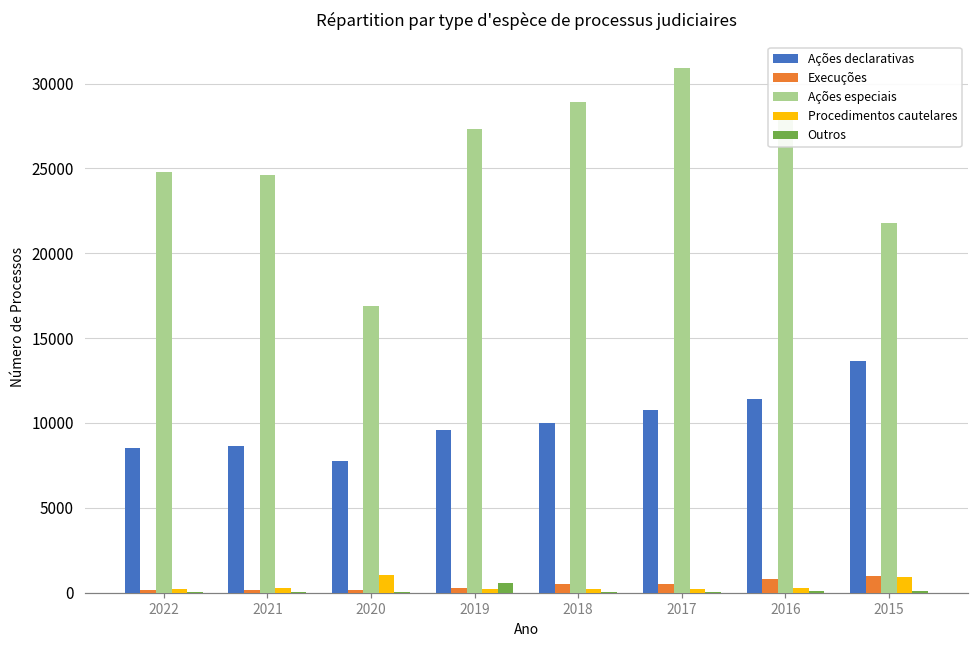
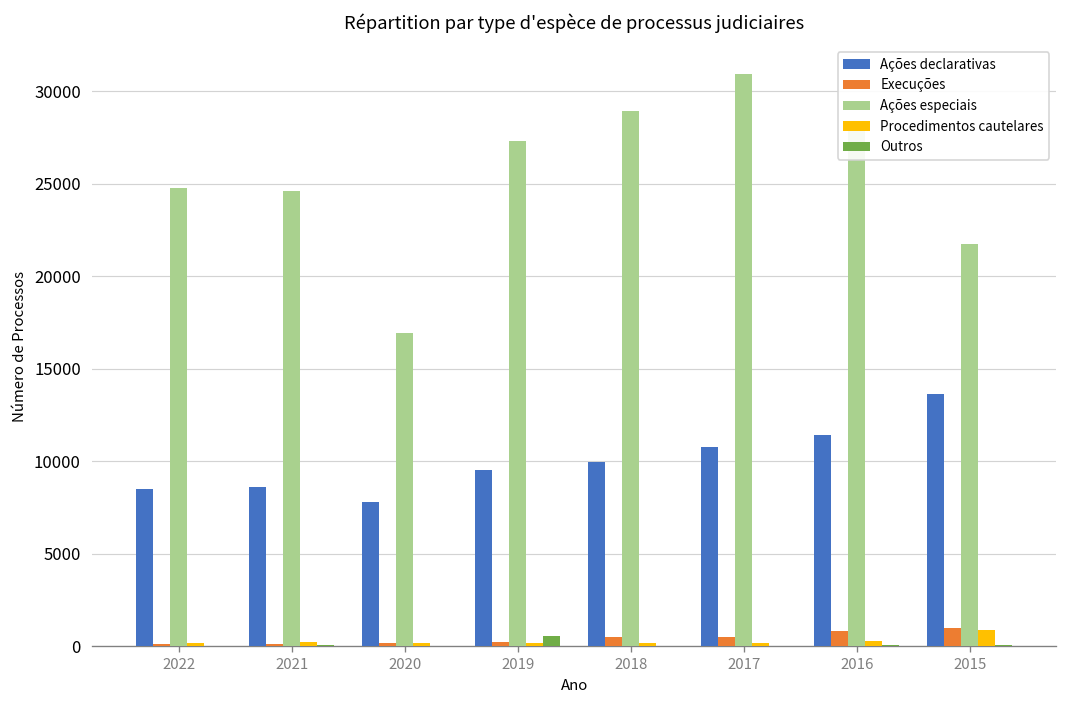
Procedimentos cautelares, 2020: 1000 -> 200
